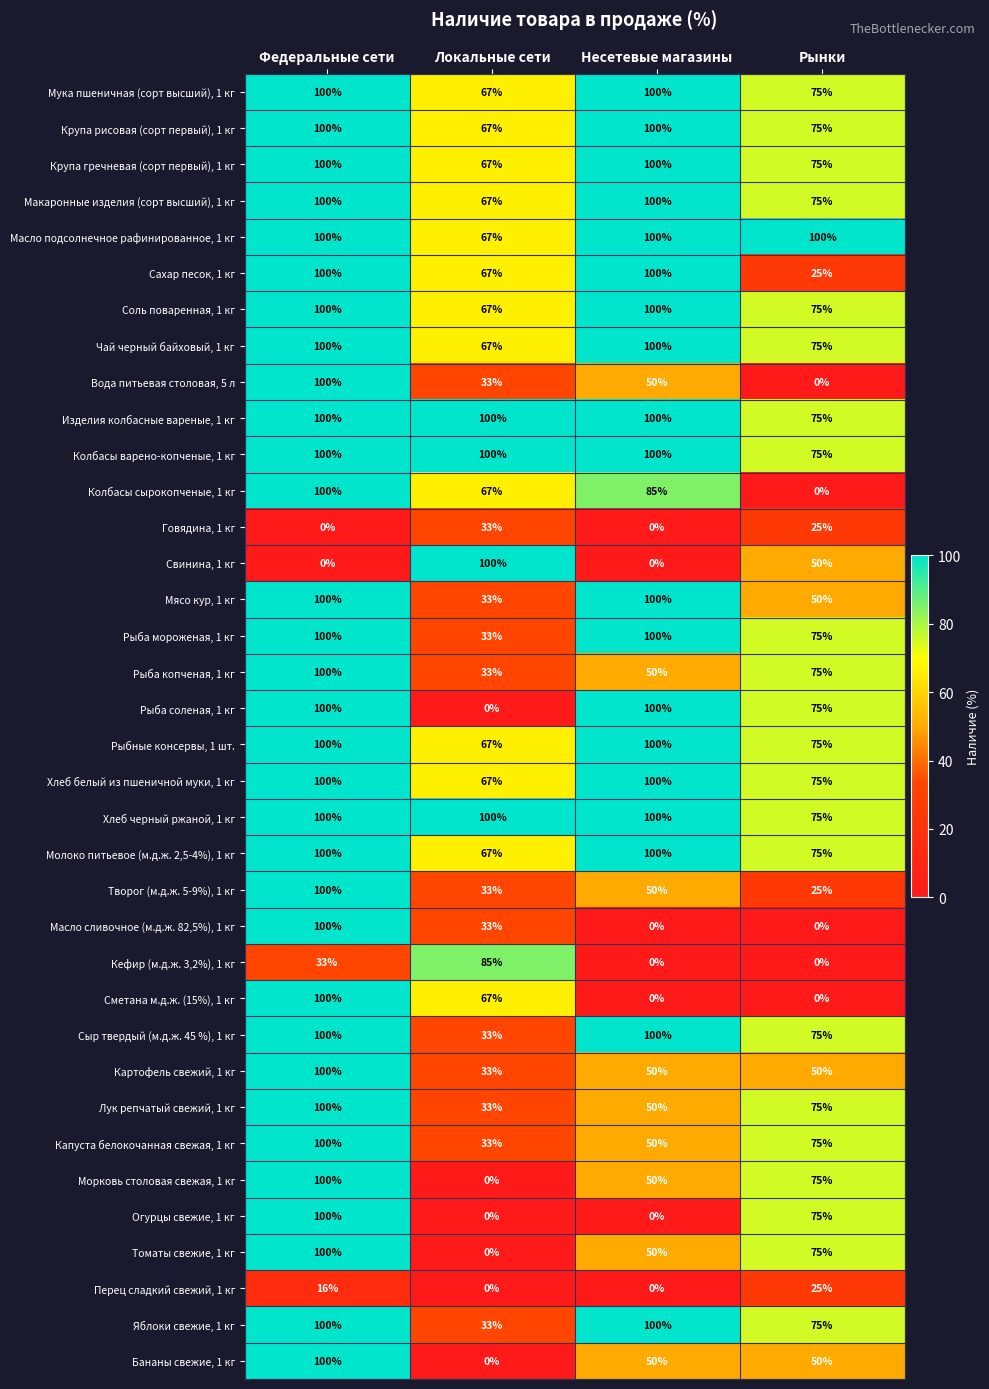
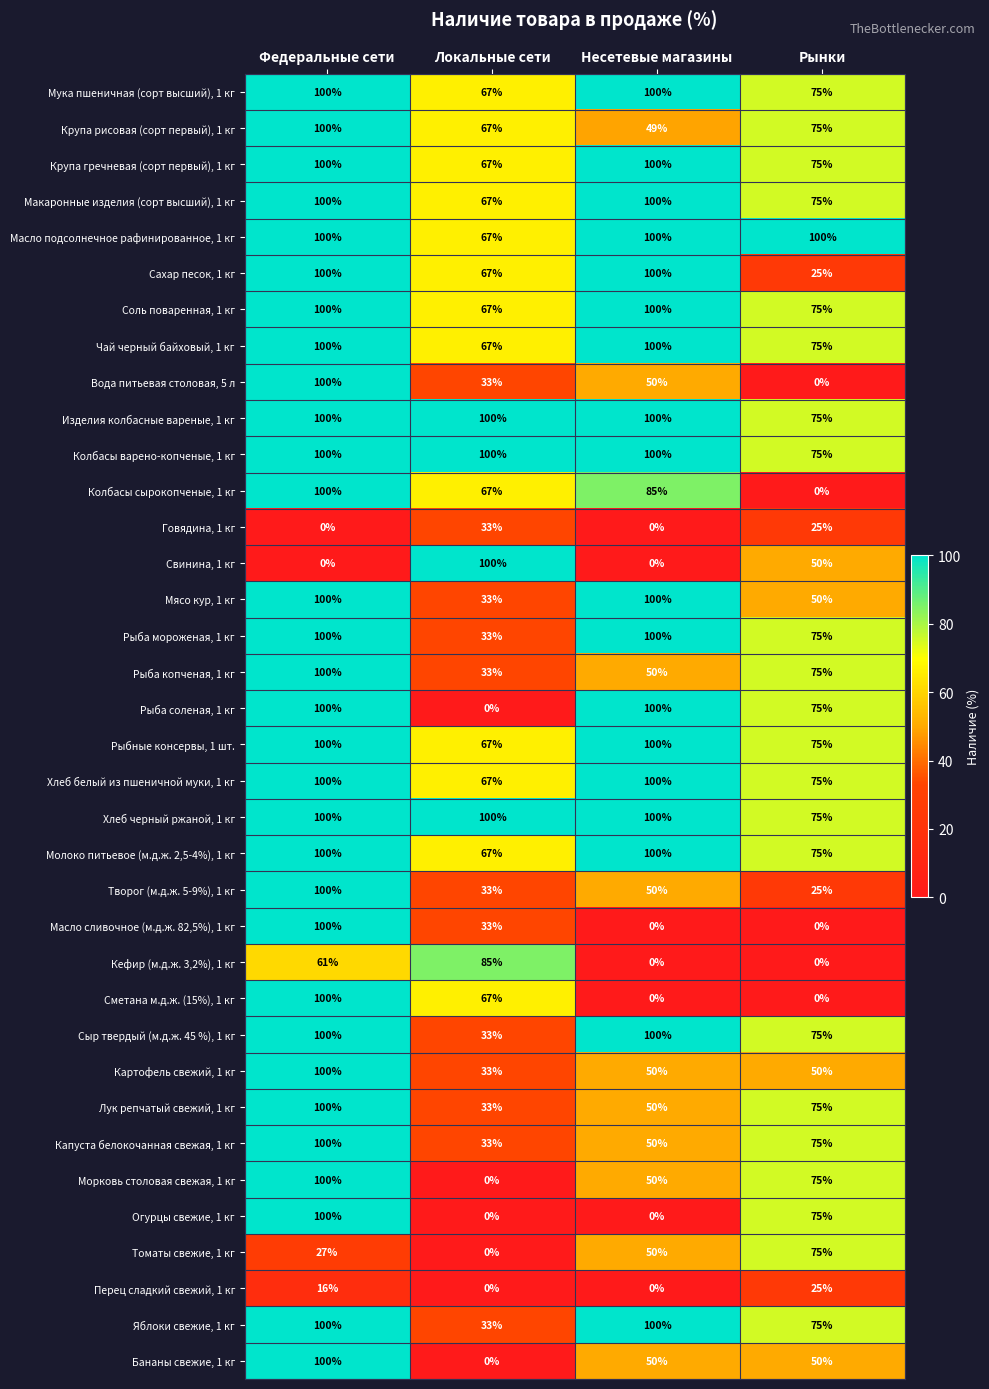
Крупа рисовая (сорт первый), 1 кг, Несетевые магазины: 100% -> 49%
Кефир (м.д.ж. 3,2%), 1 кг, Федеральные сети: 33% -> 61%
Томаты свежие, 1 кг, Федеральные сети: 100% -> 27%
